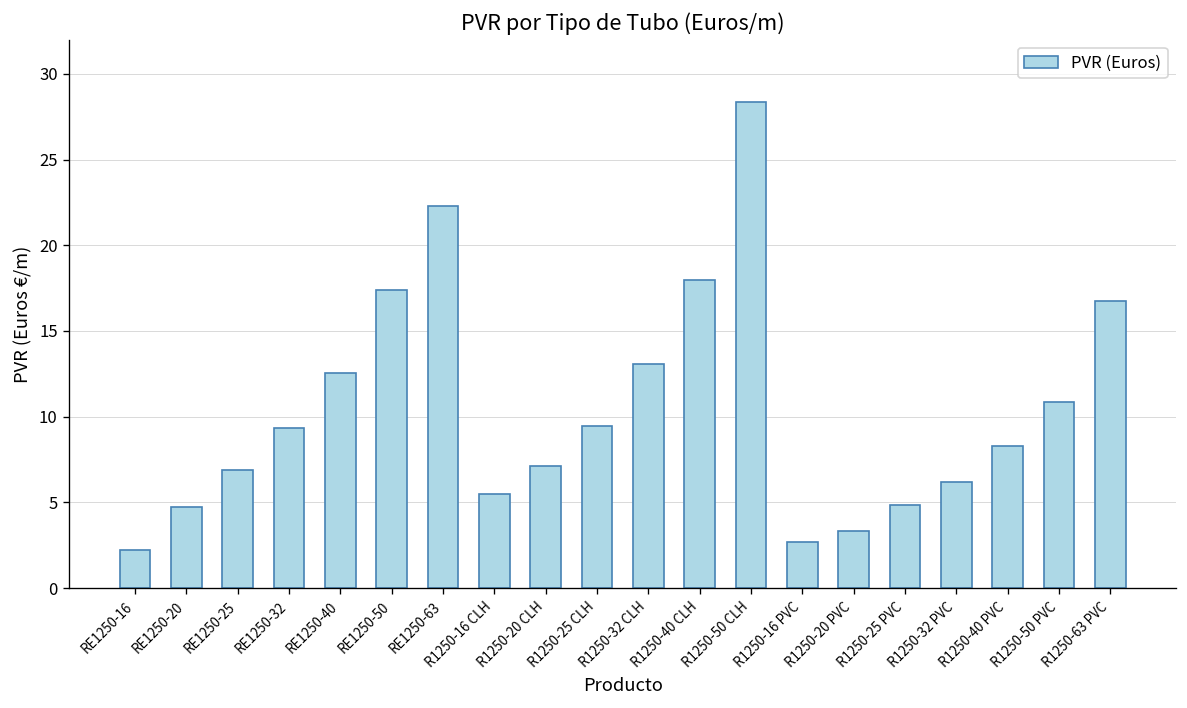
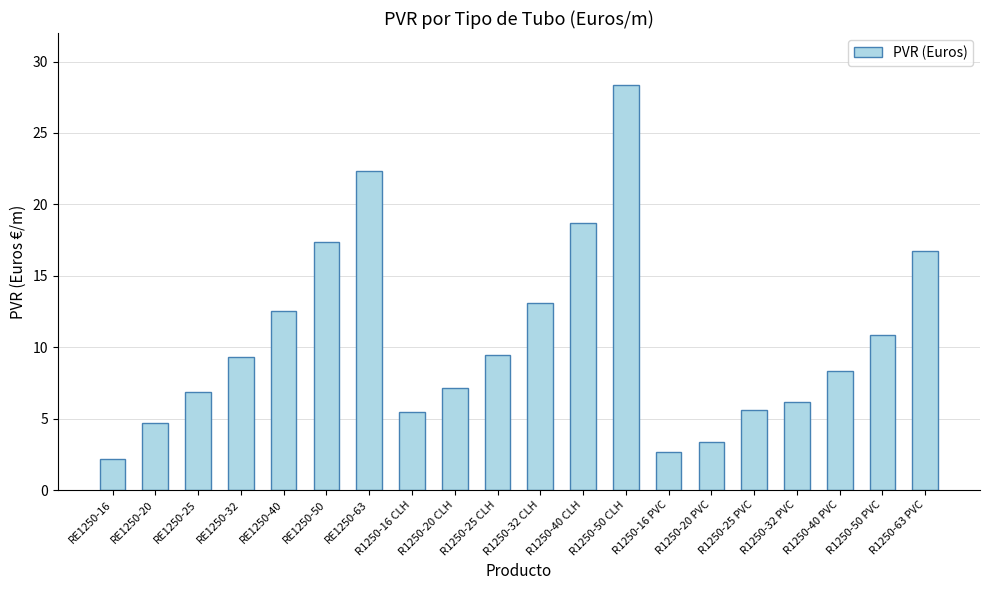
R1250-40 CLH: 18.0 -> 18.7
R1250-25 PVC: 4.8 -> 5.6
